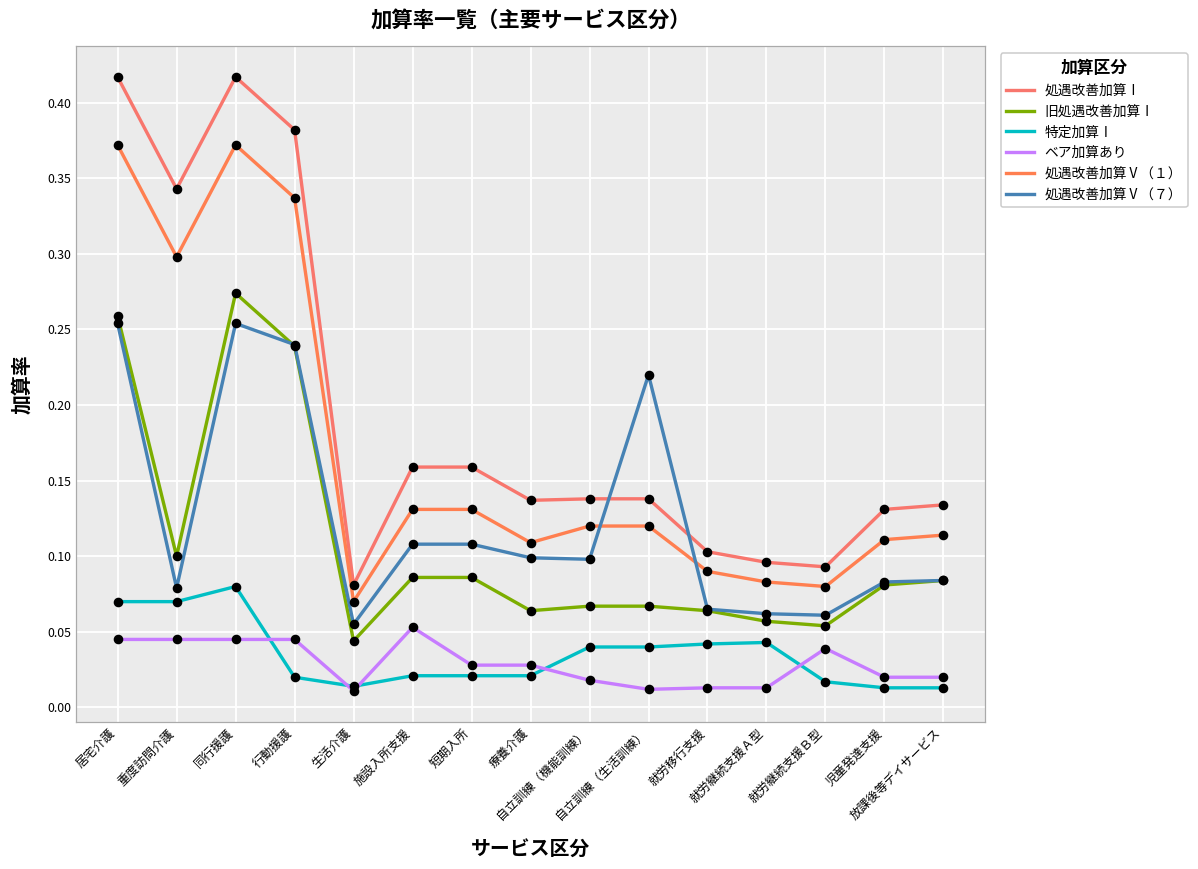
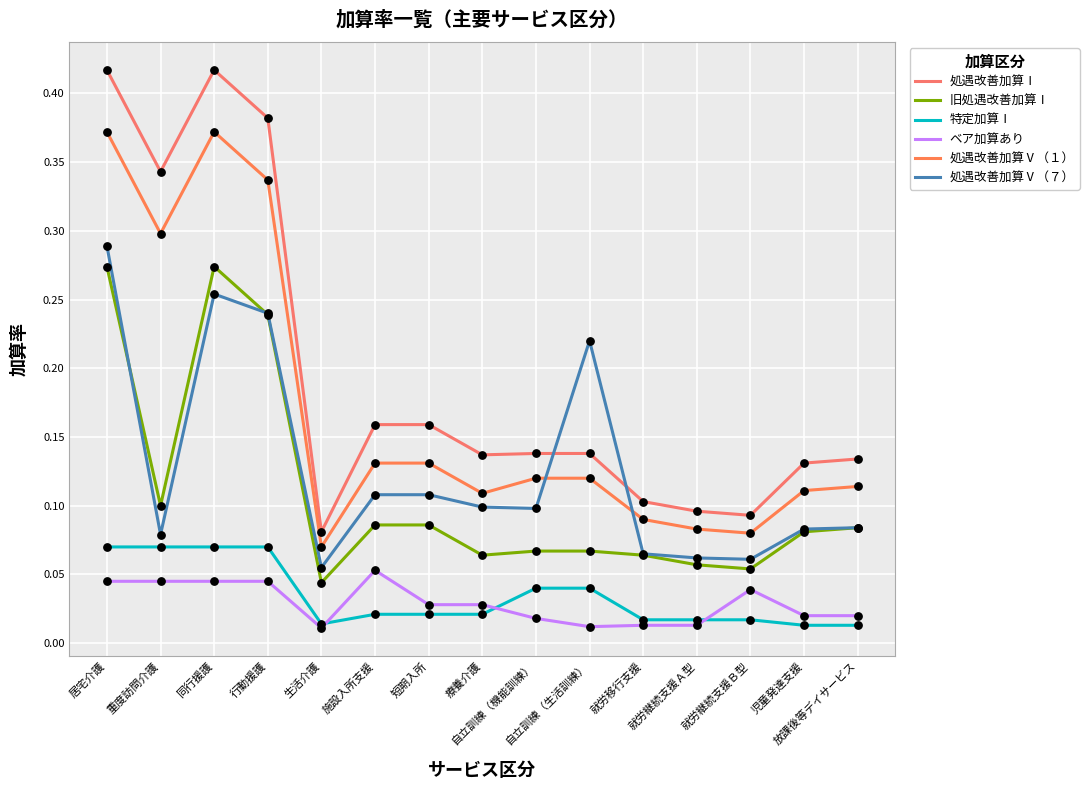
旧処遇改善加算Ⅰ, 居宅介護: 0.259 -> 0.274
処遇改善加算Ⅴ（７）, 居宅介護: 0.254 -> 0.289
特定加算Ⅰ, 同行援護: 0.08 -> 0.07
特定加算Ⅰ, 行動援護: 0.02 -> 0.07
特定加算Ⅰ, 就労移行支援: 0.042 -> 0.017
特定加算Ⅰ, 就労継続支援Ａ型: 0.043 -> 0.017
